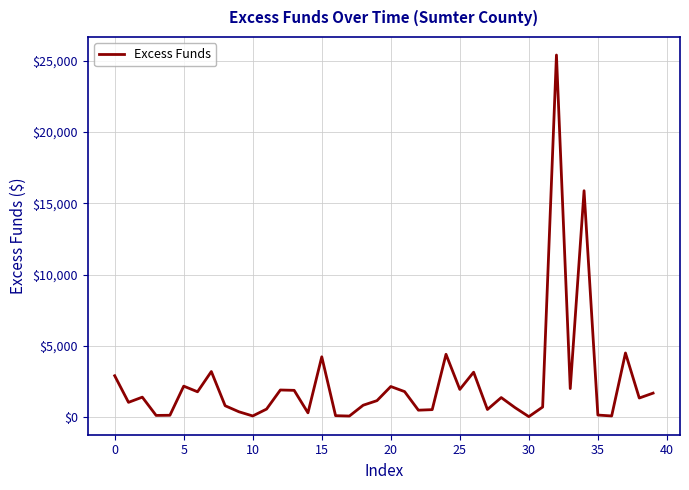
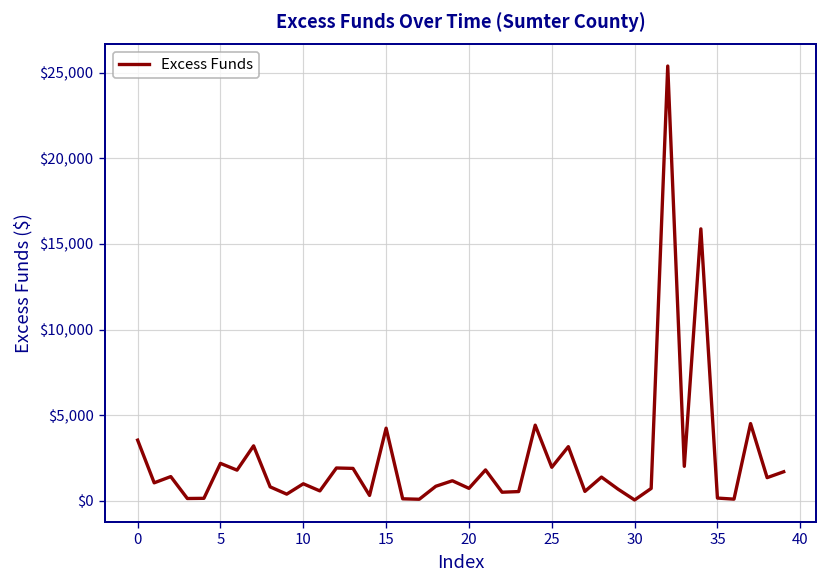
0: $2,900 -> $3,500
10: $100 -> $1,000
20: $2,200 -> $700
